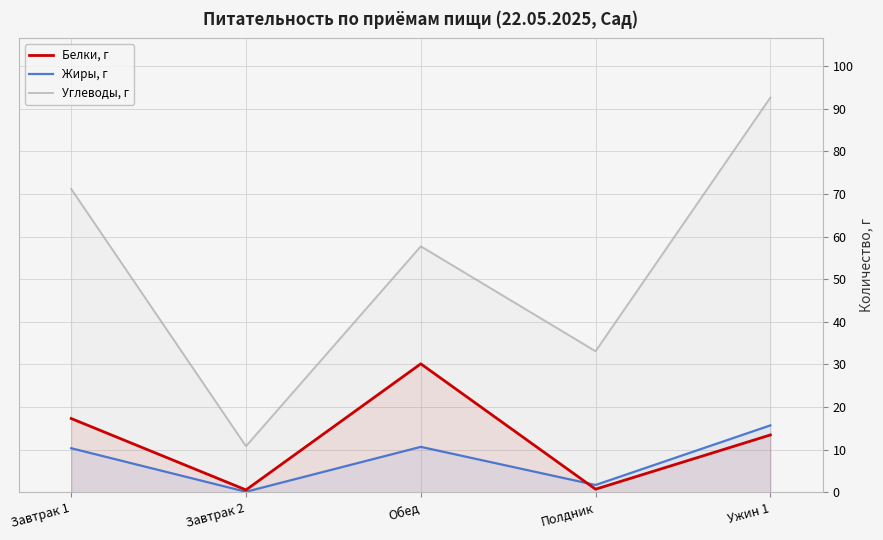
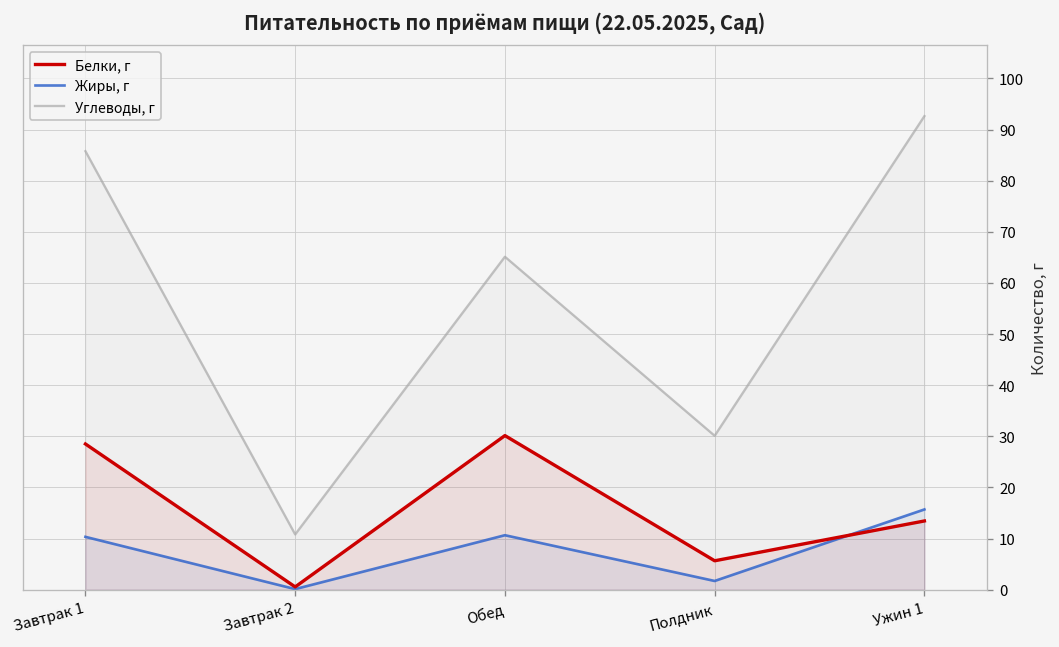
Белки, г, Завтрак 1: 17 -> 29
Углеводы, г, Завтрак 1: 71 -> 86
Углеводы, г, Обед: 58 -> 65
Белки, г, Полдник: 1 -> 6
Углеводы, г, Полдник: 33 -> 30
